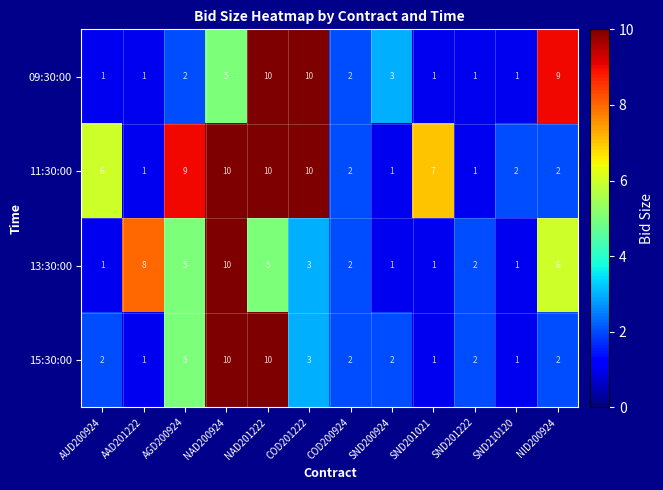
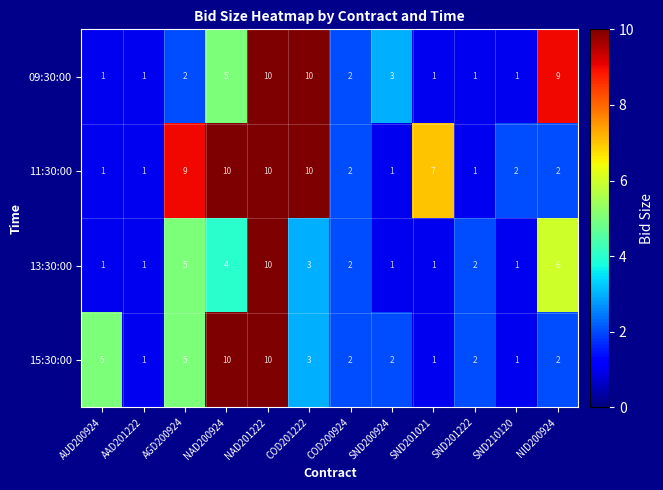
11:30:00, AUD200924: 6 -> 1
13:30:00, AAD201222: 8 -> 1
13:30:00, NAD200924: 10 -> 4
13:30:00, NAD201222: 5 -> 10
15:30:00, AUD200924: 2 -> 5
